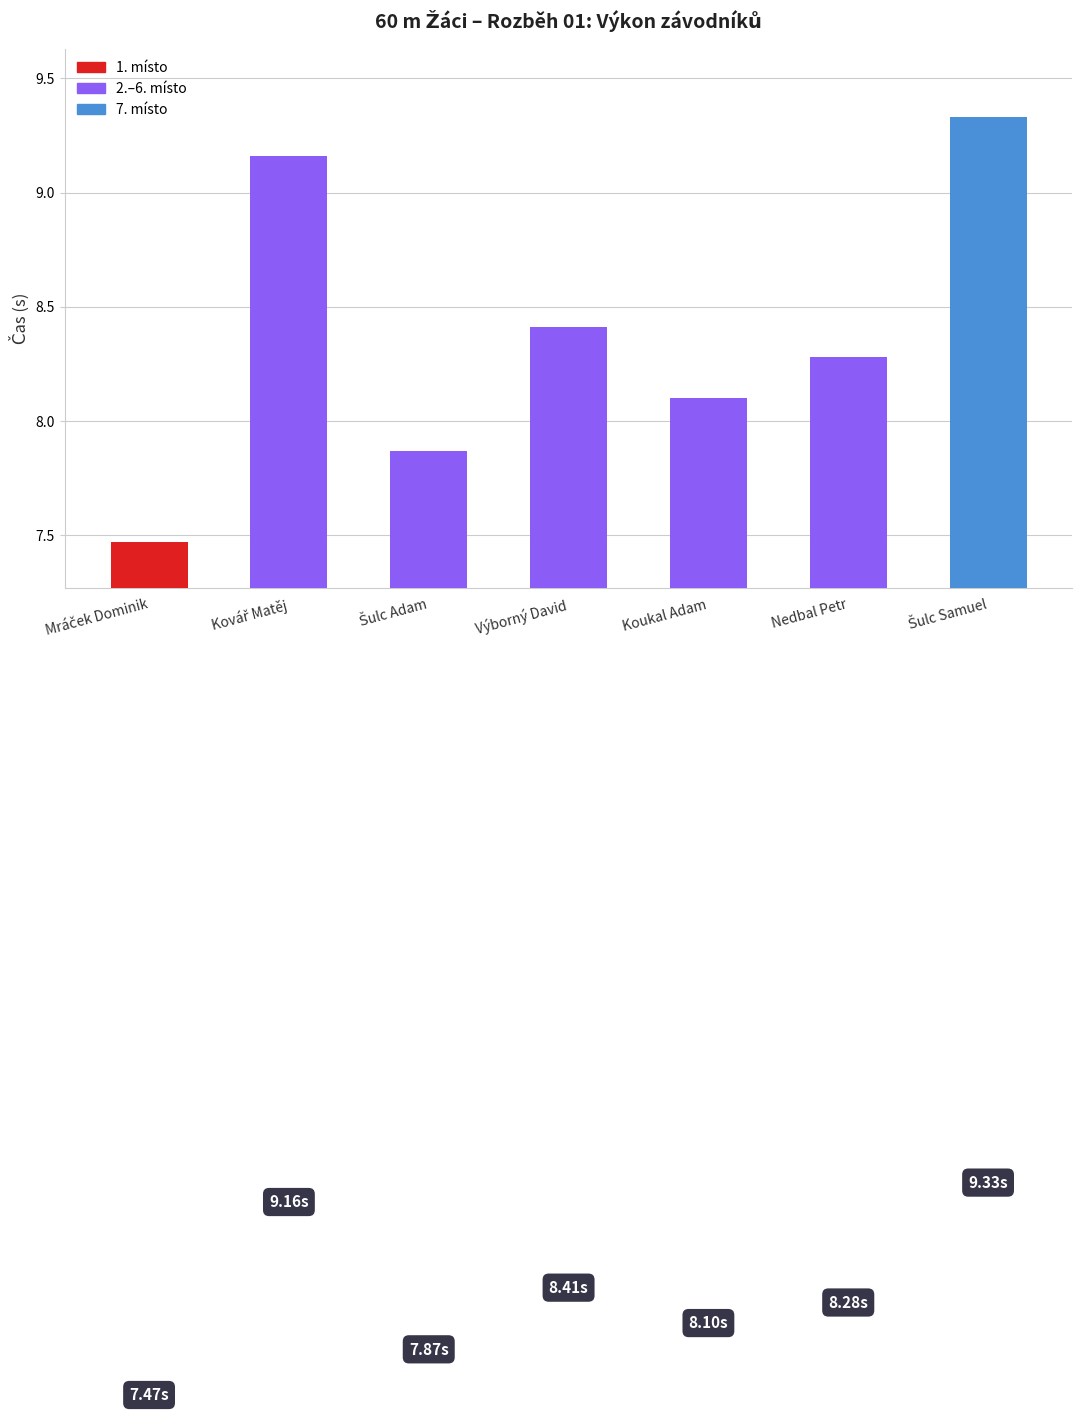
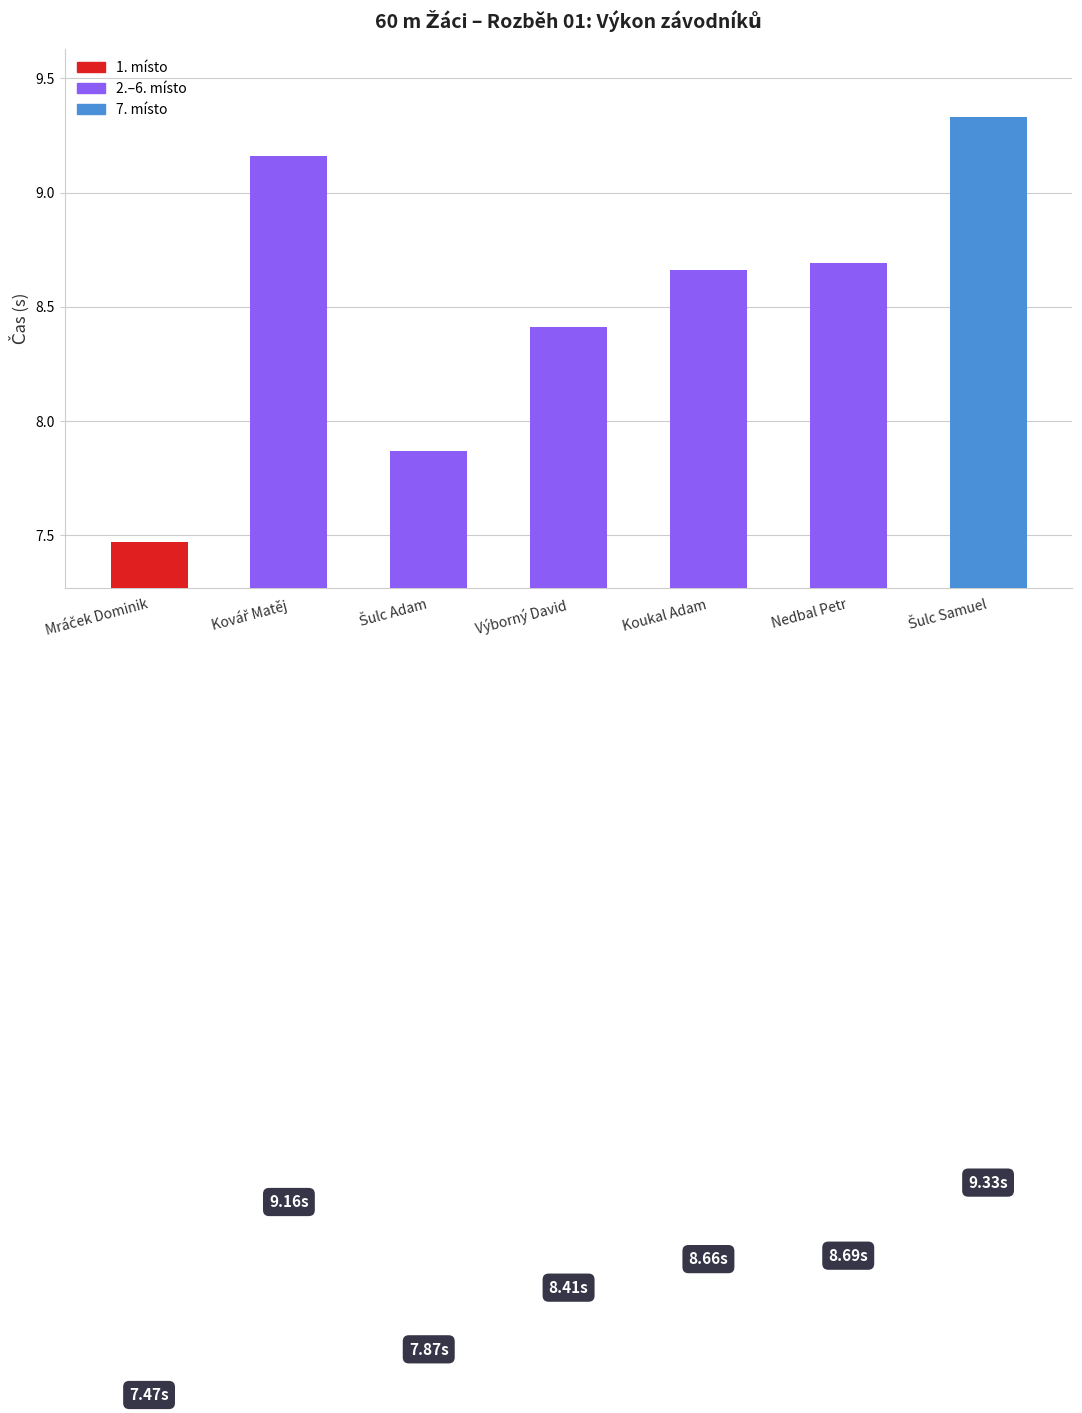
Koukal Adam: 8.10s -> 8.66s
Nedbal Petr: 8.28s -> 8.69s
